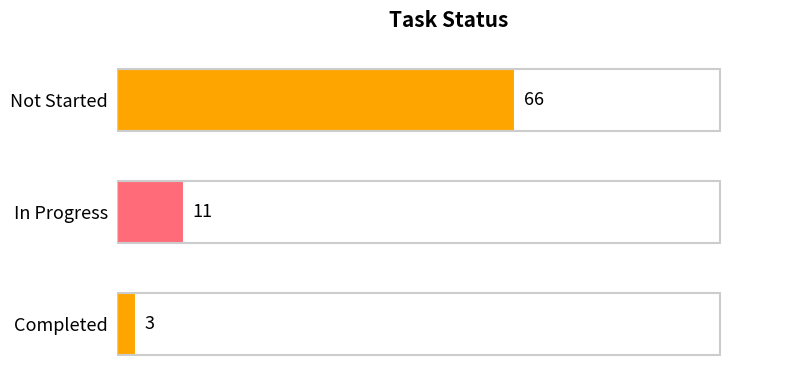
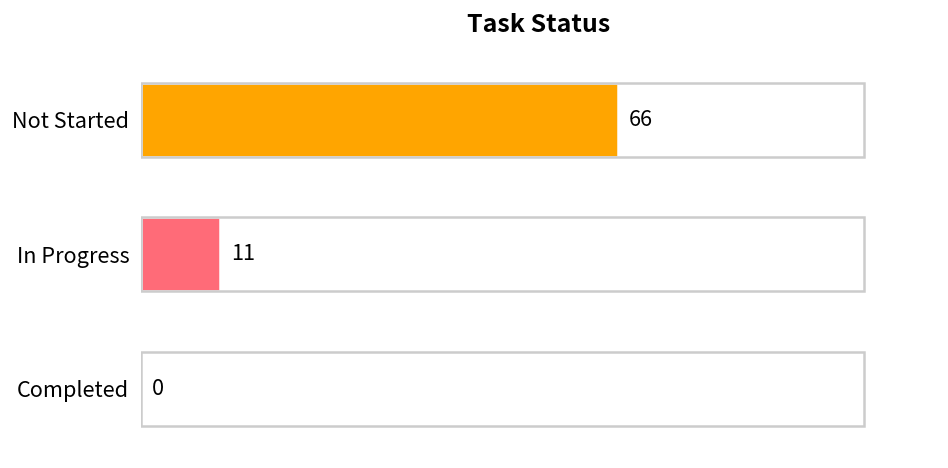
Completed: 3 -> 0
